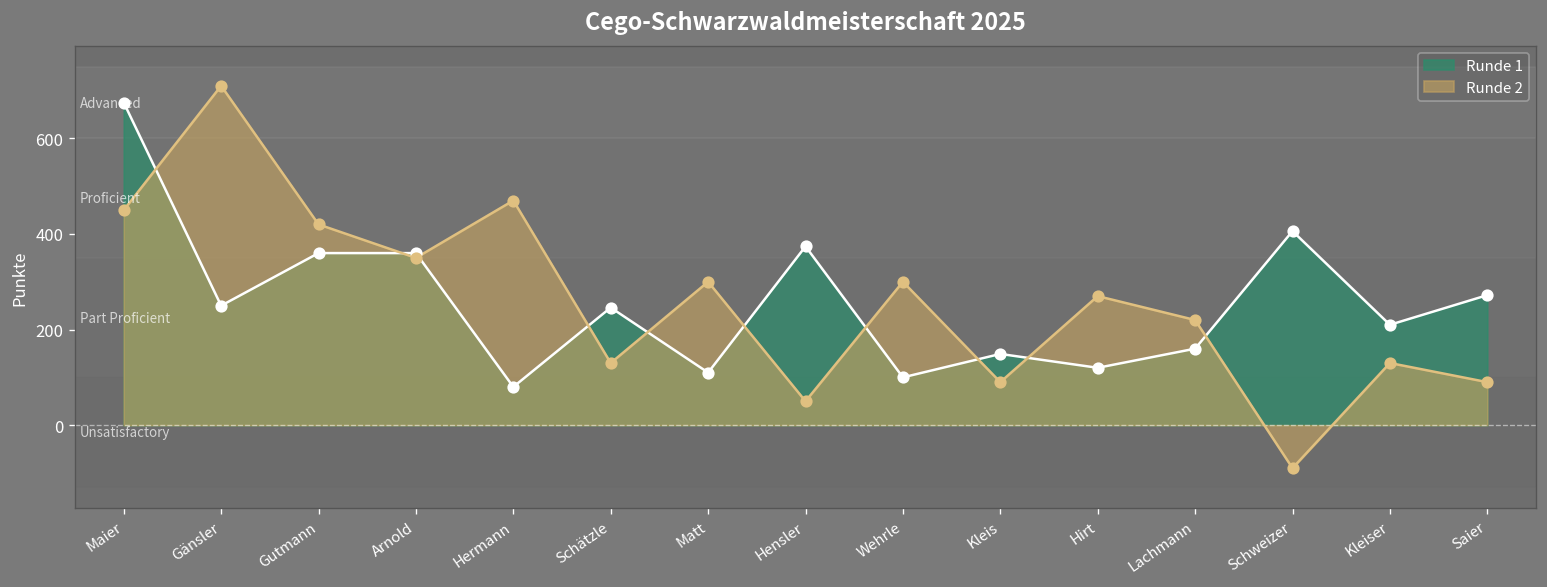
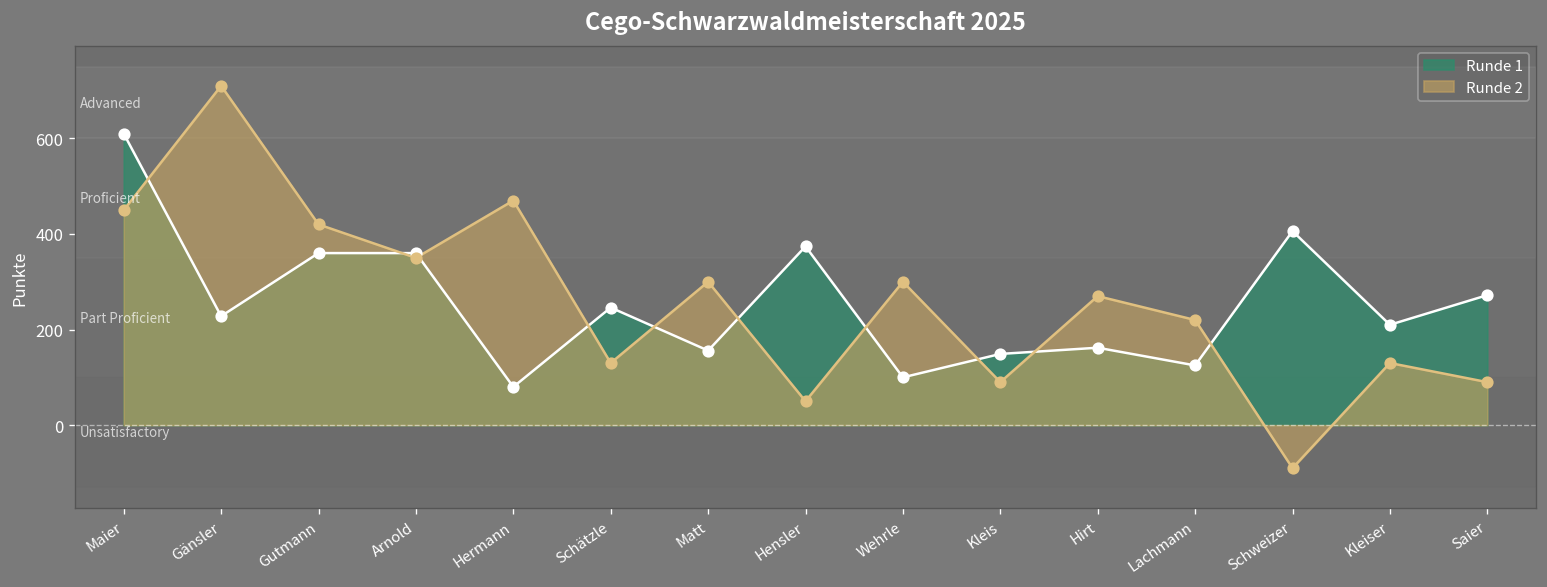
Runde 1, Maier: 680 -> 610
Runde 1, Gänsler: 250 -> 230
Runde 1, Matt: 110 -> 160
Runde 1, Hirt: 120 -> 160
Runde 1, Lachmann: 160 -> 130
